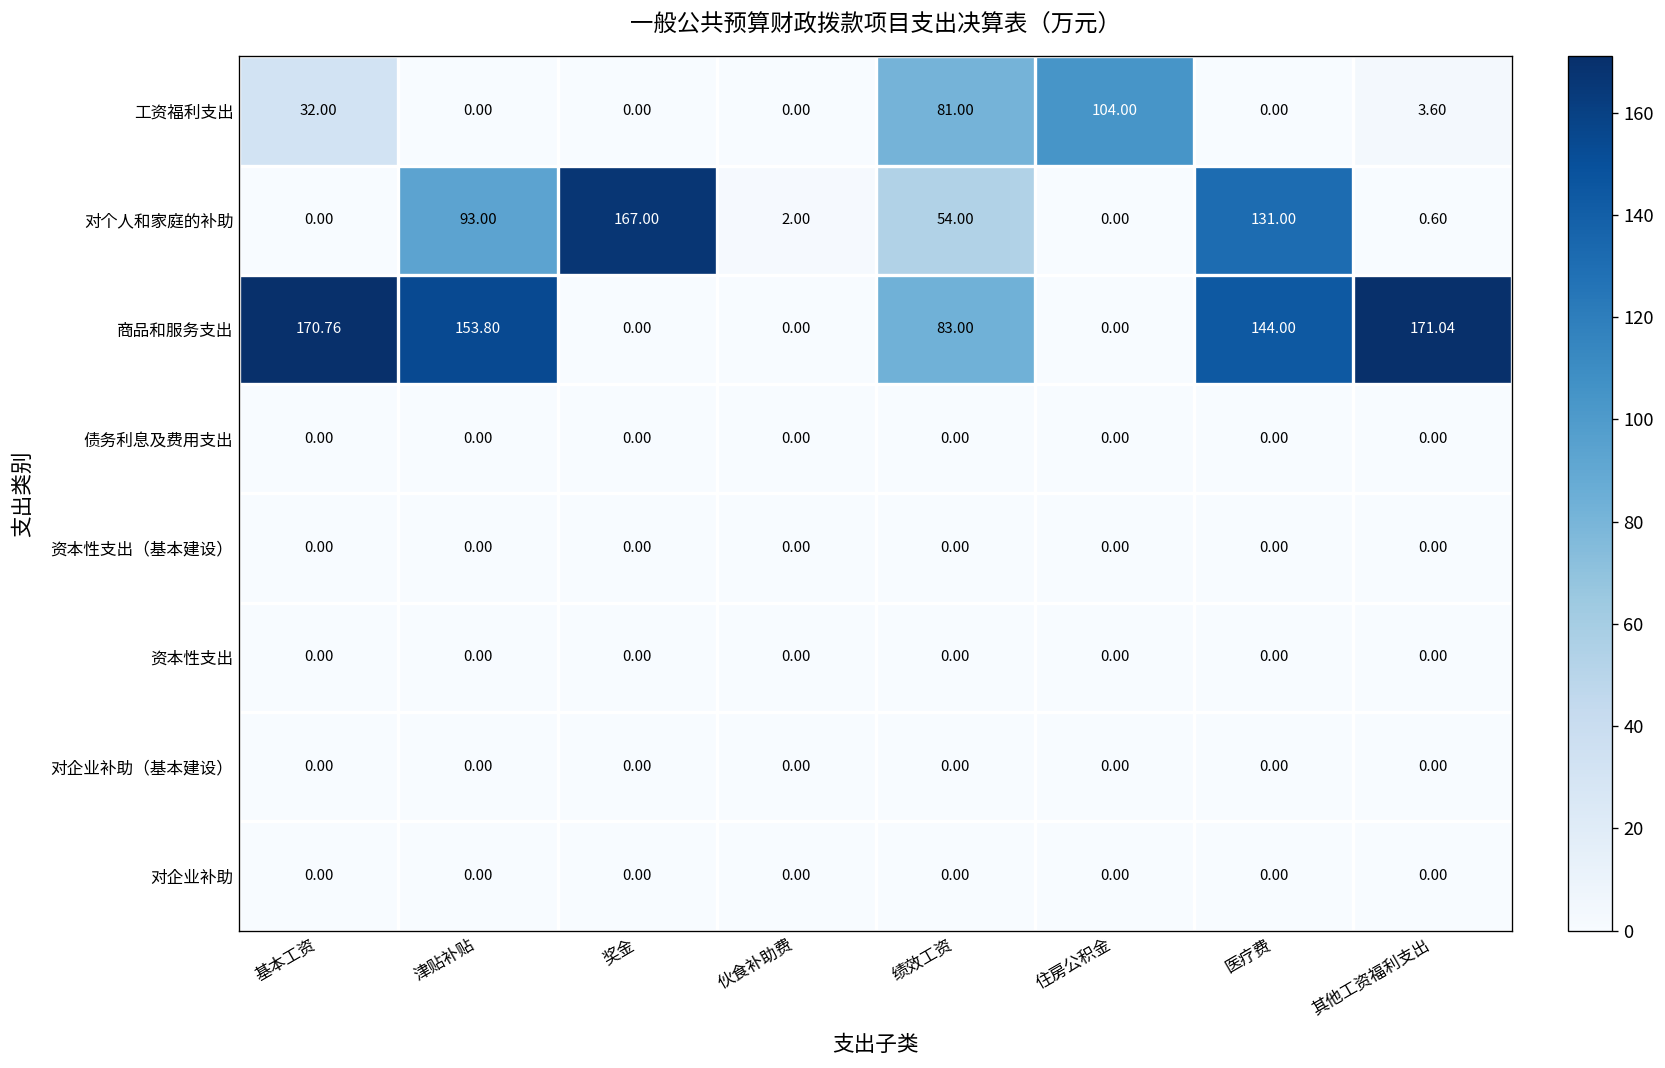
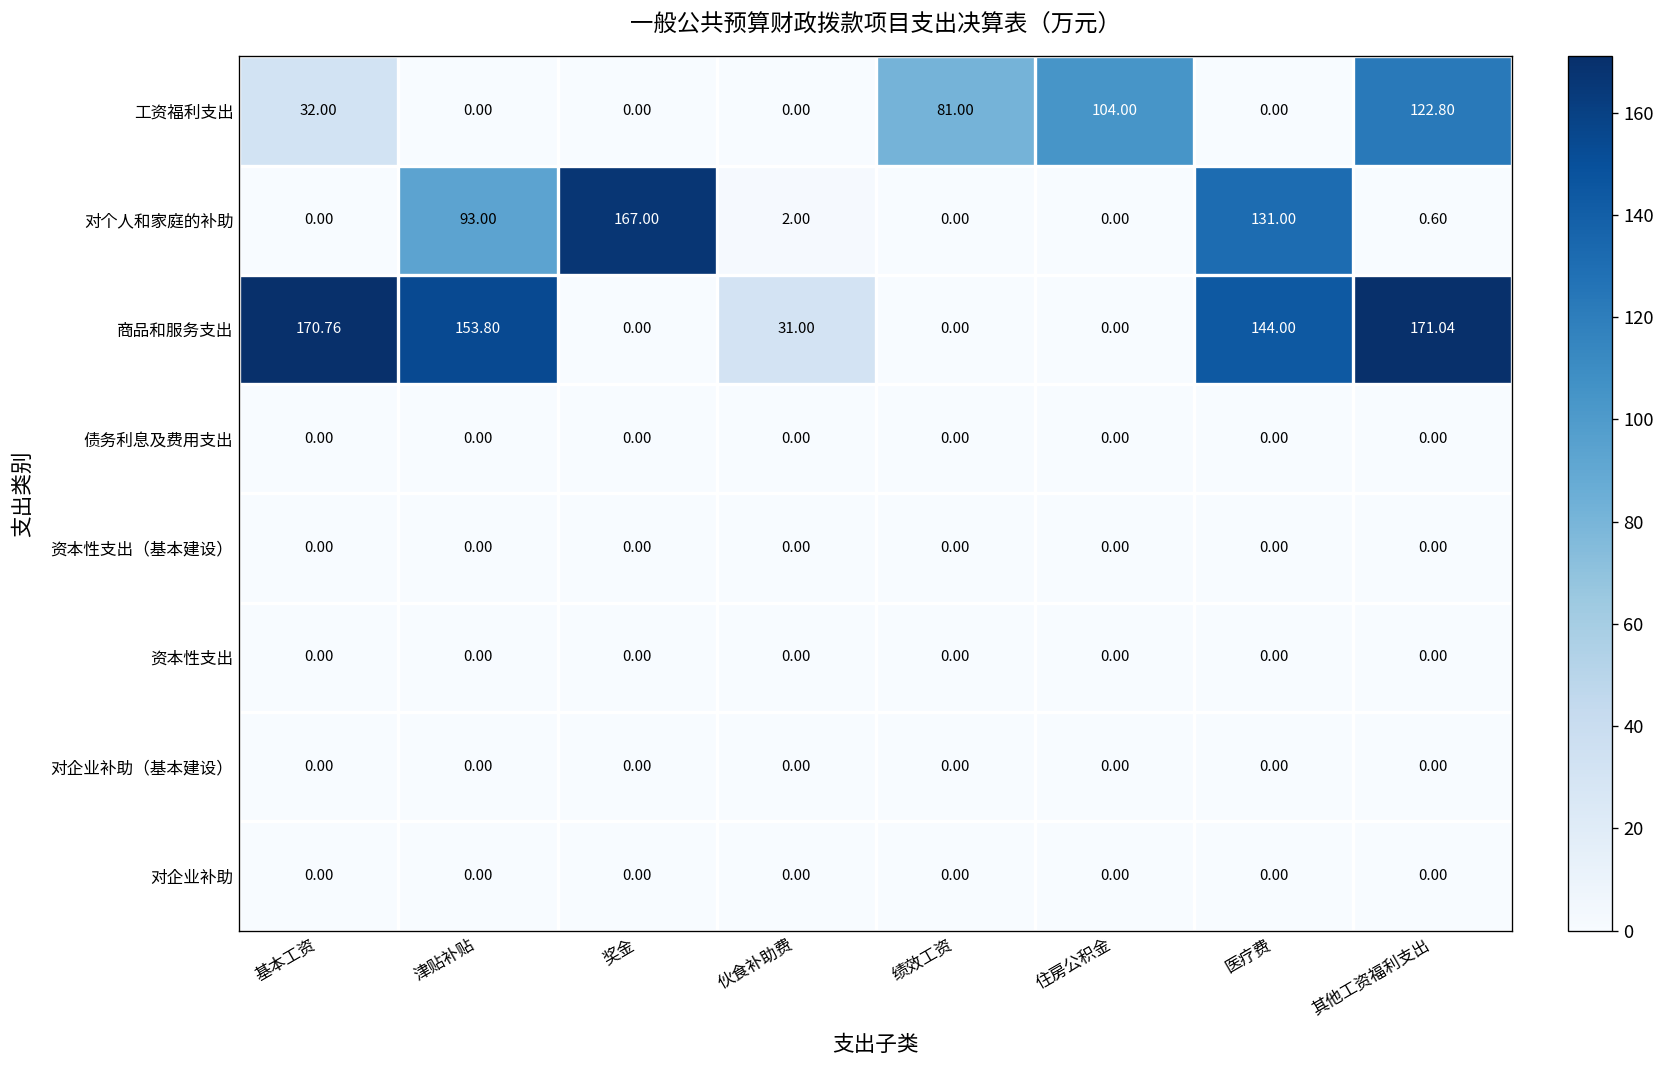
工资福利支出, 其他工资福利支出: 3.60 -> 122.80
对个人和家庭的补助, 绩效工资: 54.00 -> 0.00
商品和服务支出, 伙食补助费: 0.00 -> 31.00
商品和服务支出, 绩效工资: 83.00 -> 0.00
